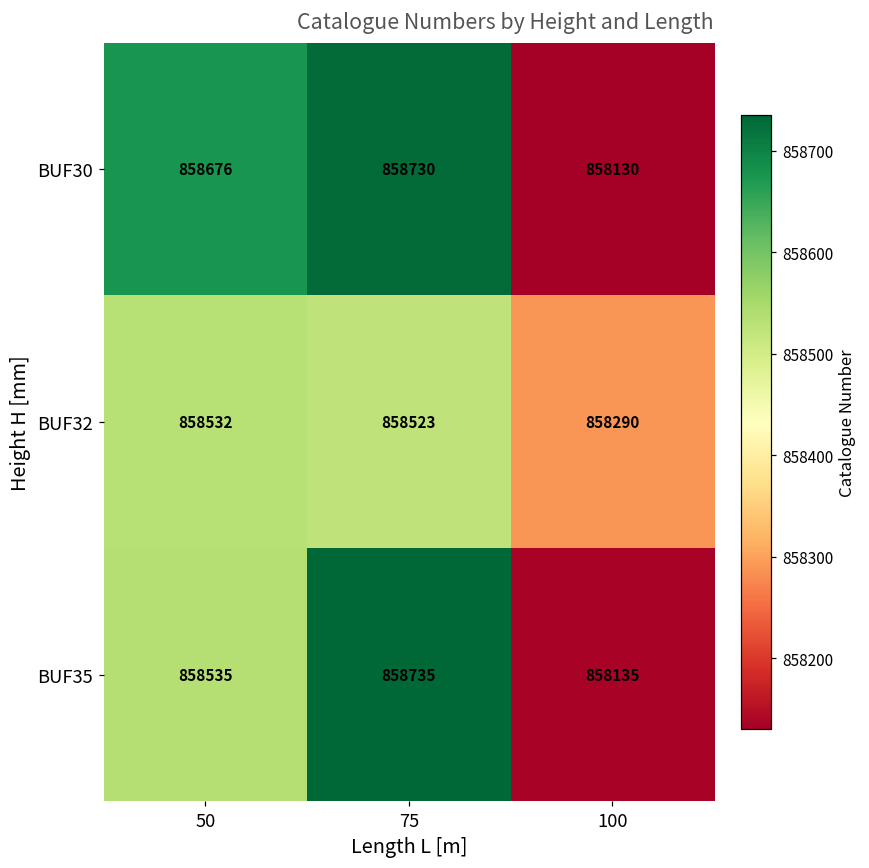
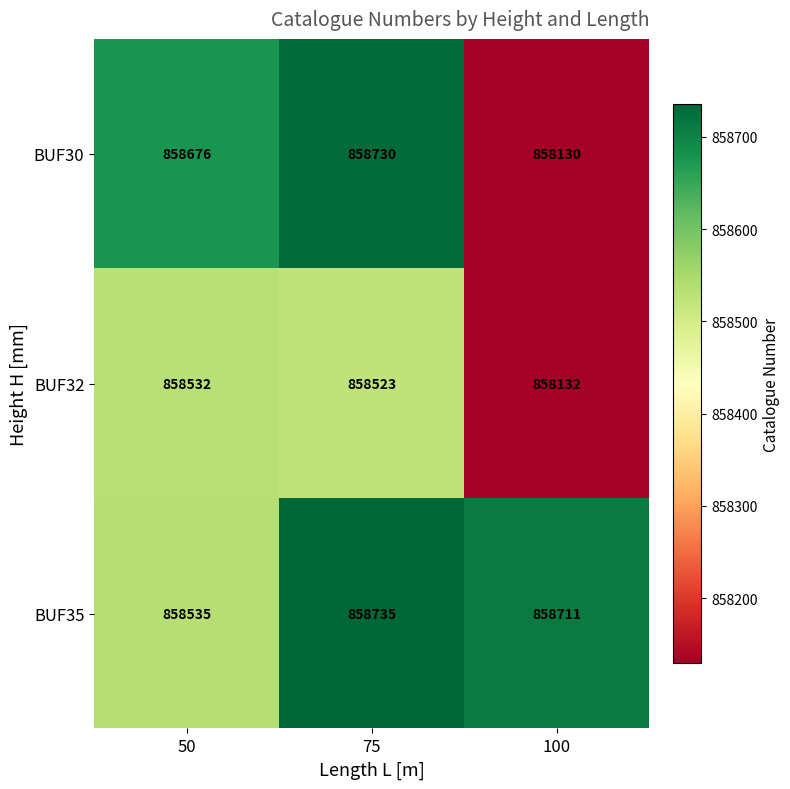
BUF32, 100: 858290 -> 858132
BUF35, 100: 858135 -> 858711
